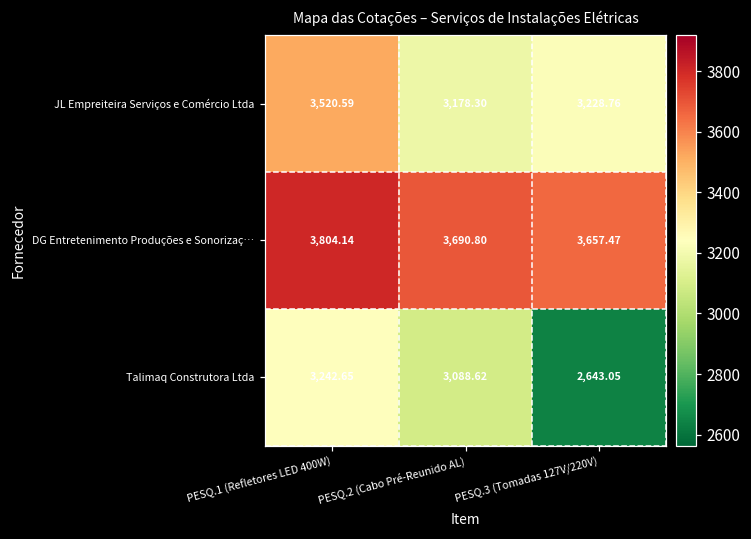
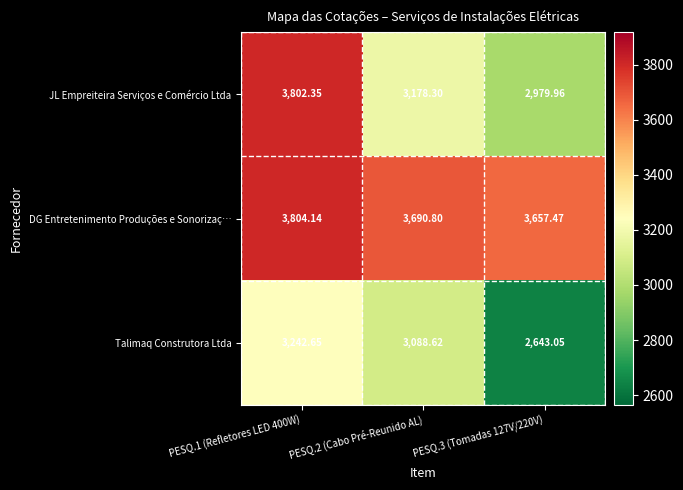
JL Empreiteira Serviços e Comércio Ltda, PESQ.1 (Refletores LED 400W): 3,520.59 -> 3,802.35
JL Empreiteira Serviços e Comércio Ltda, PESQ.3 (Tomadas 127V/220V): 3,228.76 -> 2,979.96
